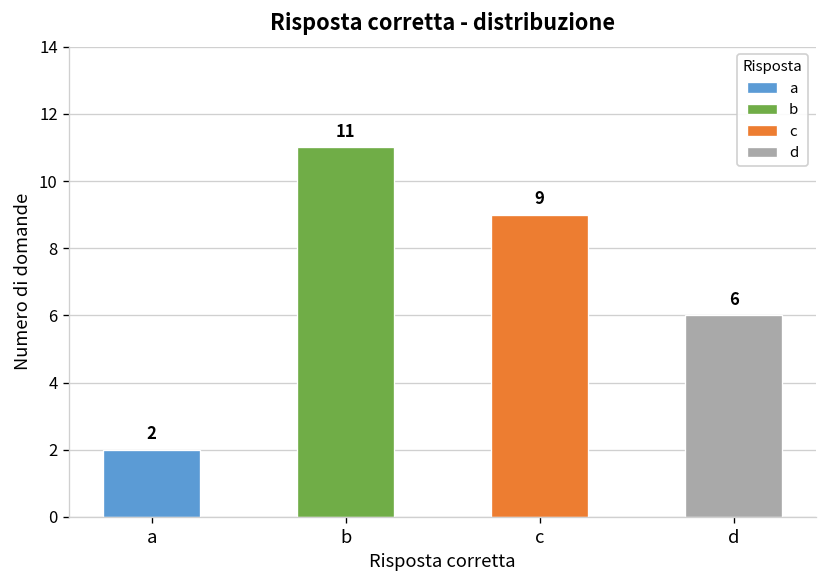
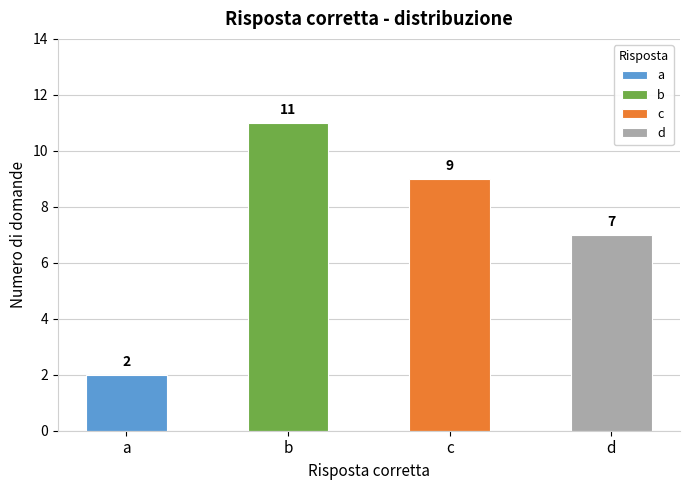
d: 6 -> 7
